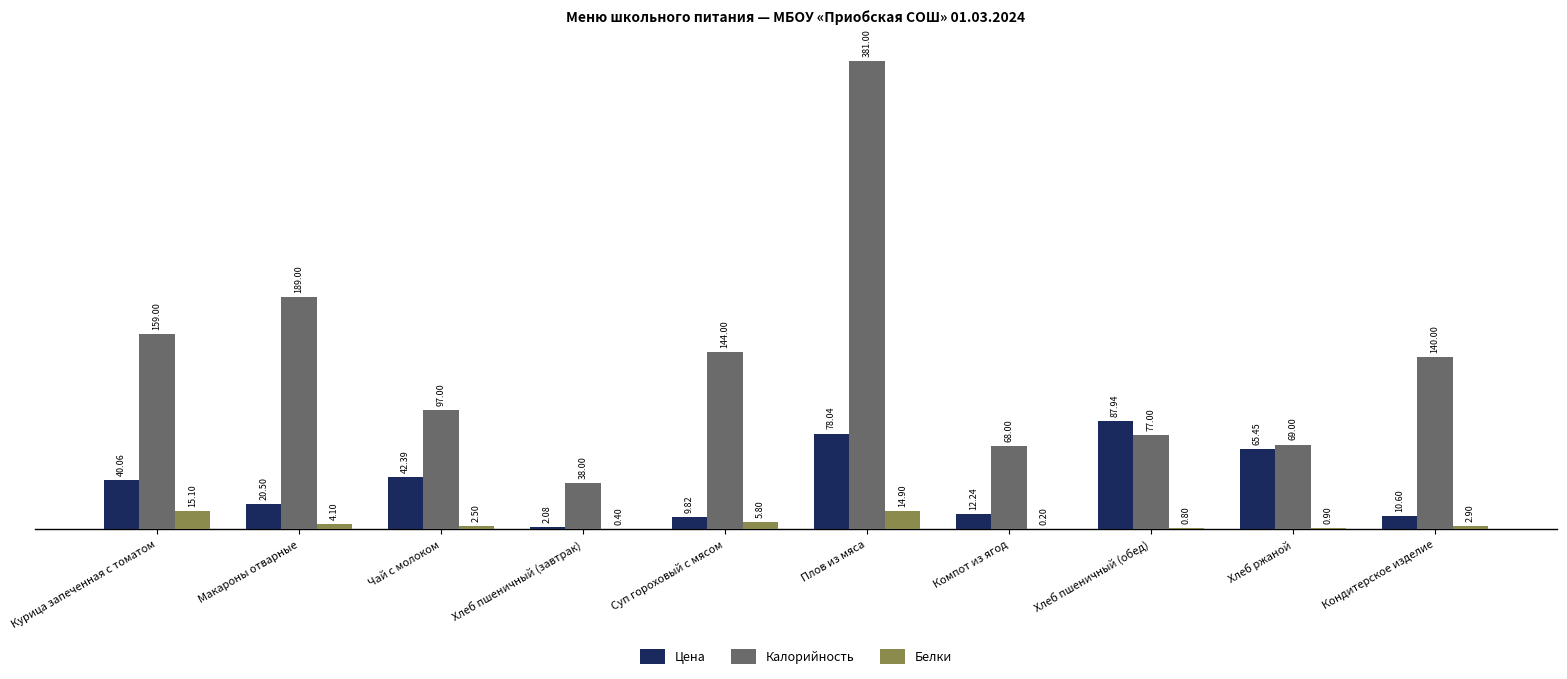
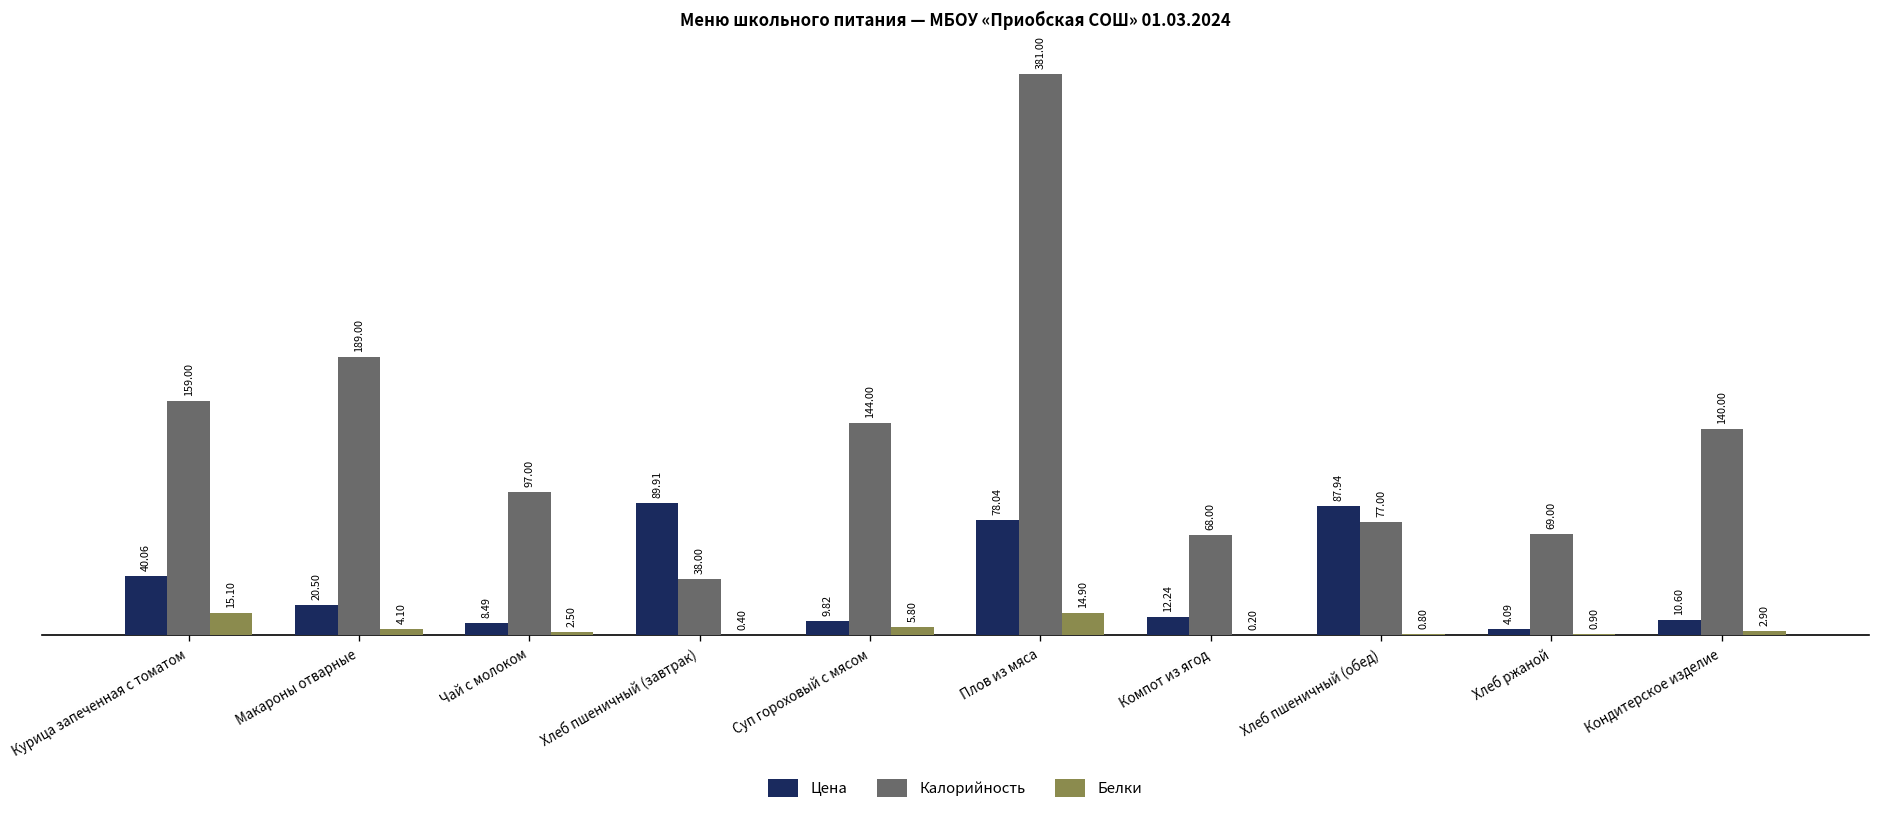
Цена, Чай с молоком: 42.39 -> 8.49
Цена, Хлеб пшеничный (завтрак): 2.08 -> 89.91
Цена, Хлеб ржаной: 65.45 -> 4.09
